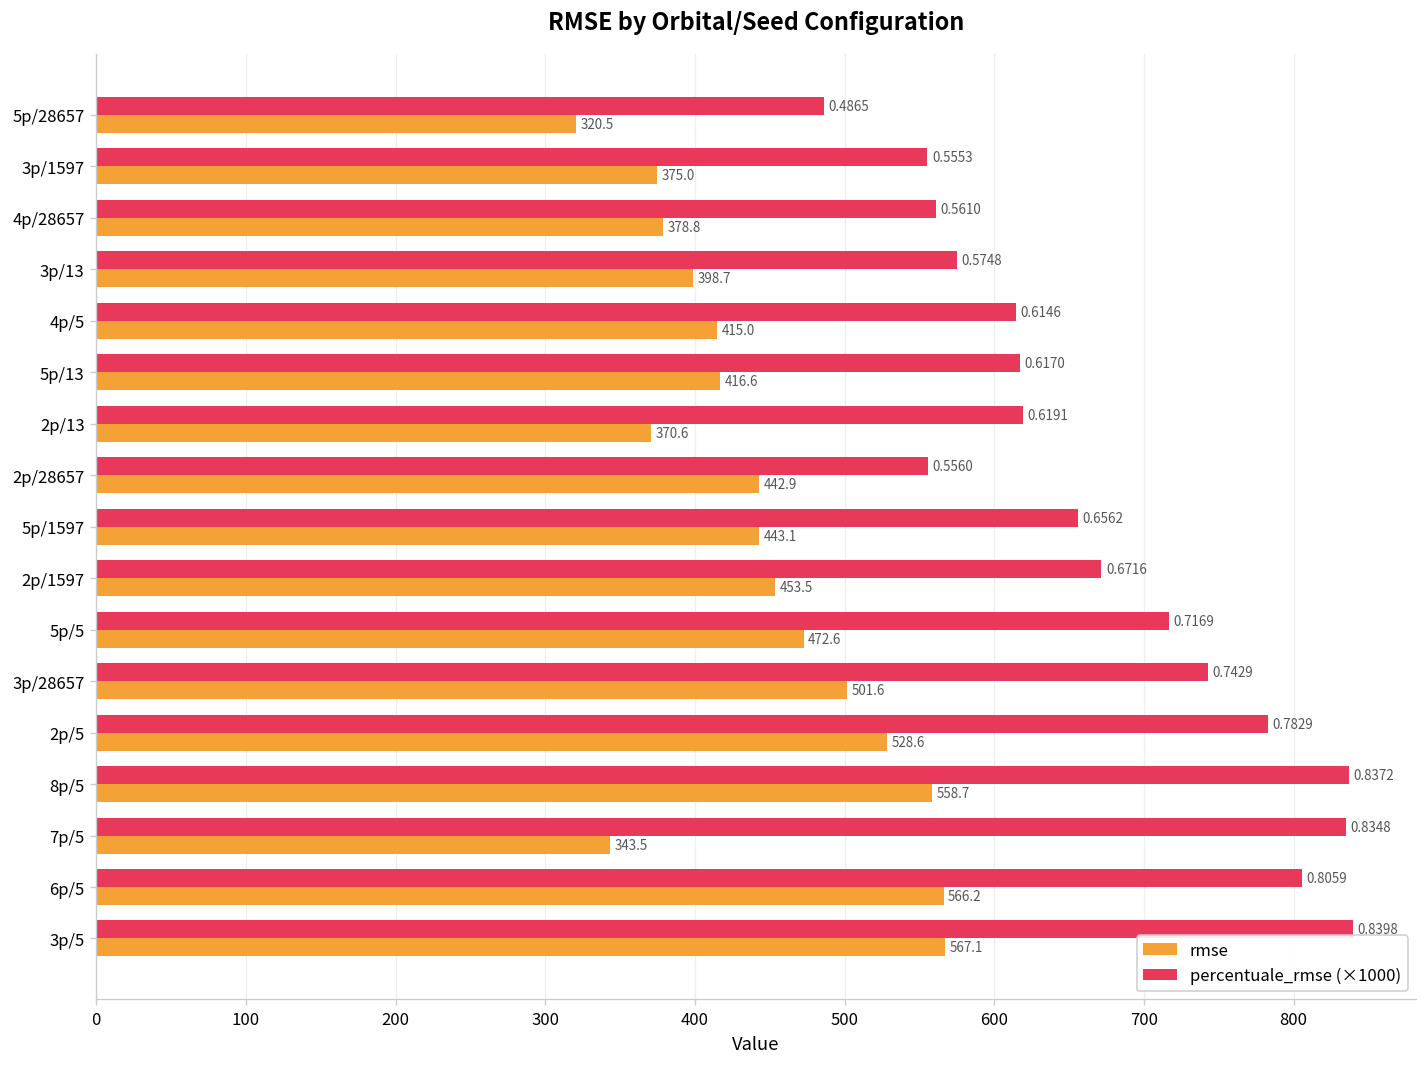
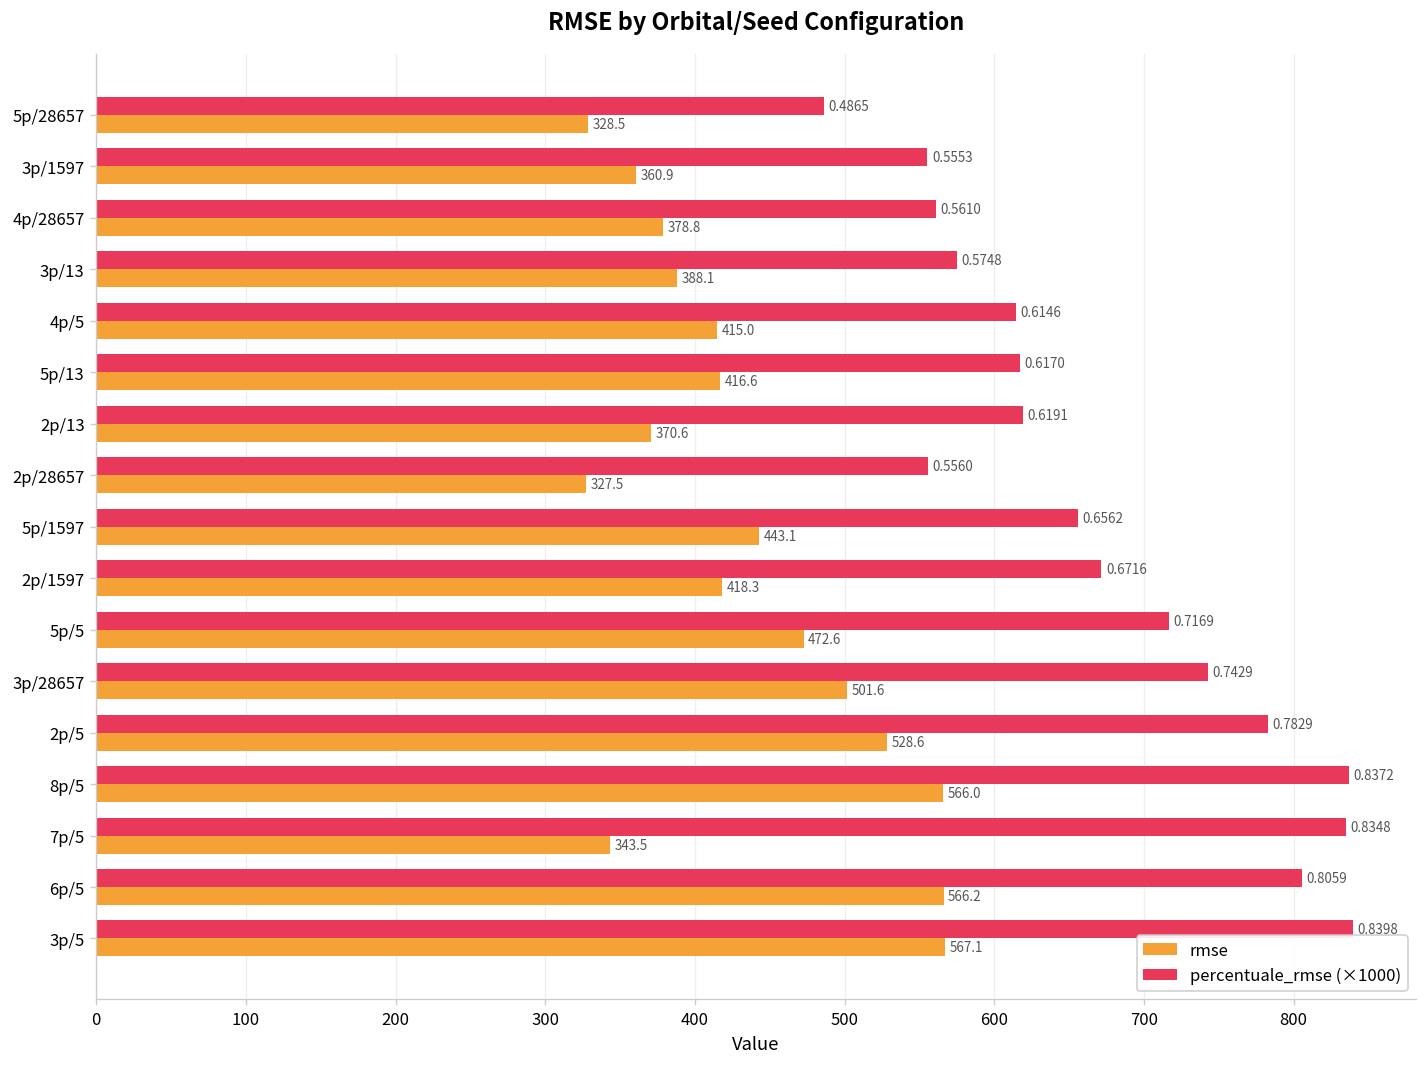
rmse, 5p/28657: 320.5 -> 328.5
rmse, 3p/1597: 375.0 -> 360.9
rmse, 3p/13: 398.7 -> 388.1
rmse, 2p/28657: 442.9 -> 327.5
rmse, 2p/1597: 453.5 -> 418.3
rmse, 8p/5: 558.7 -> 566.0
